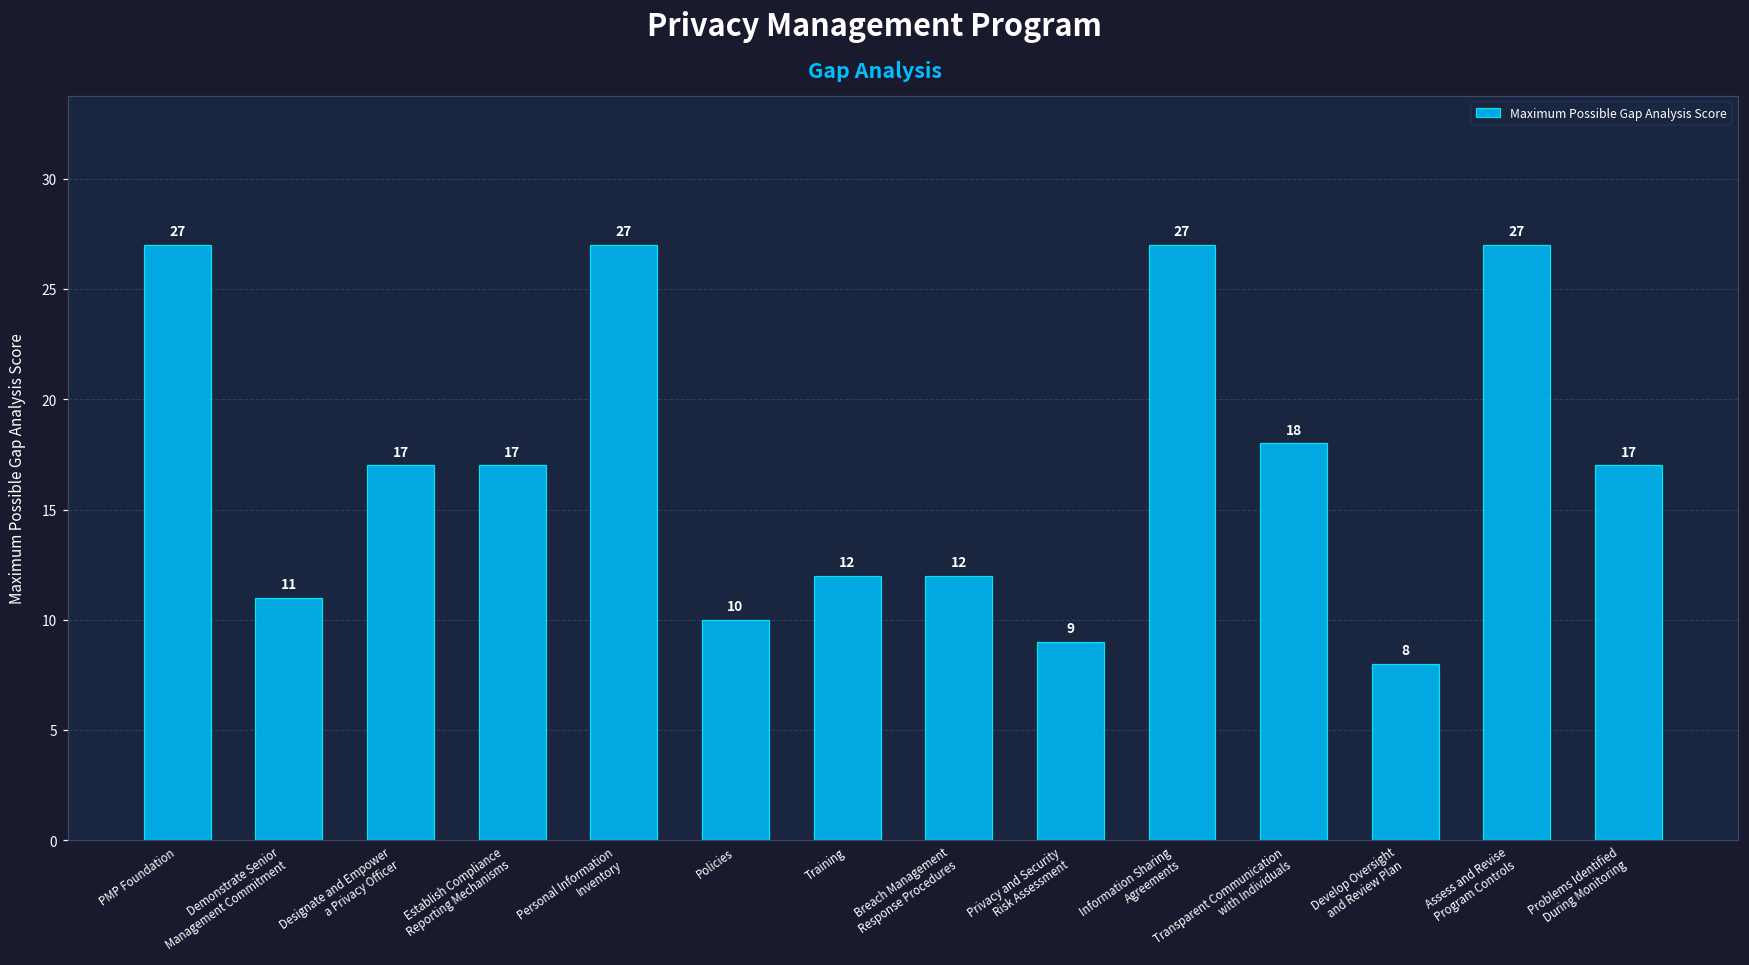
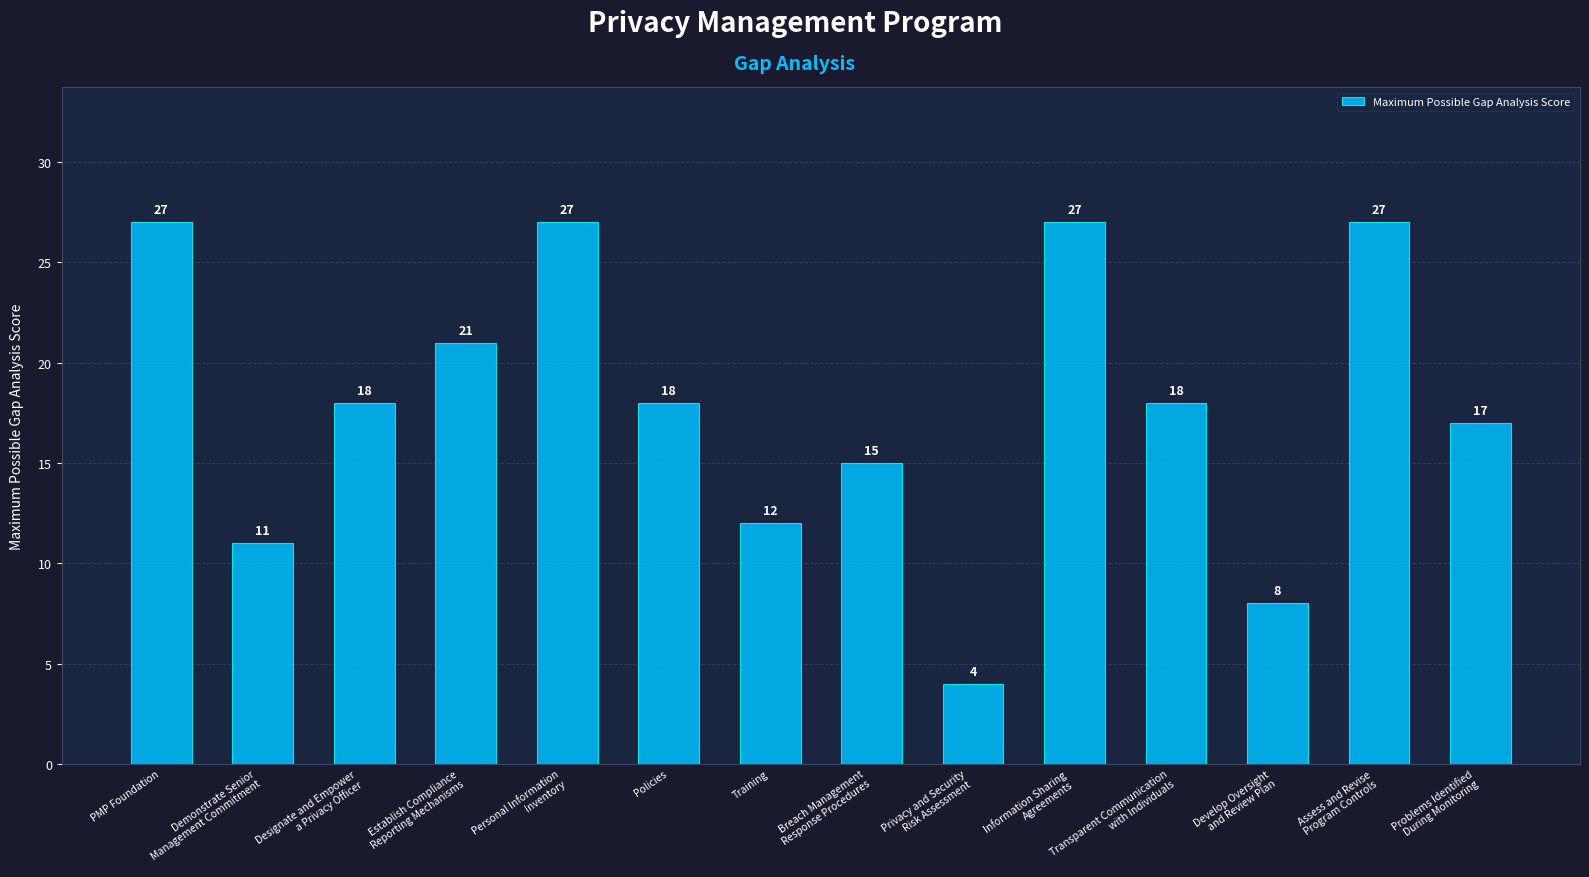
Designate and Empower a Privacy Officer: 17 -> 18
Establish Compliance Reporting Mechanisms: 17 -> 21
Policies: 10 -> 18
Breach Management Response Procedures: 12 -> 15
Privacy and Security Risk Assessment: 9 -> 4
